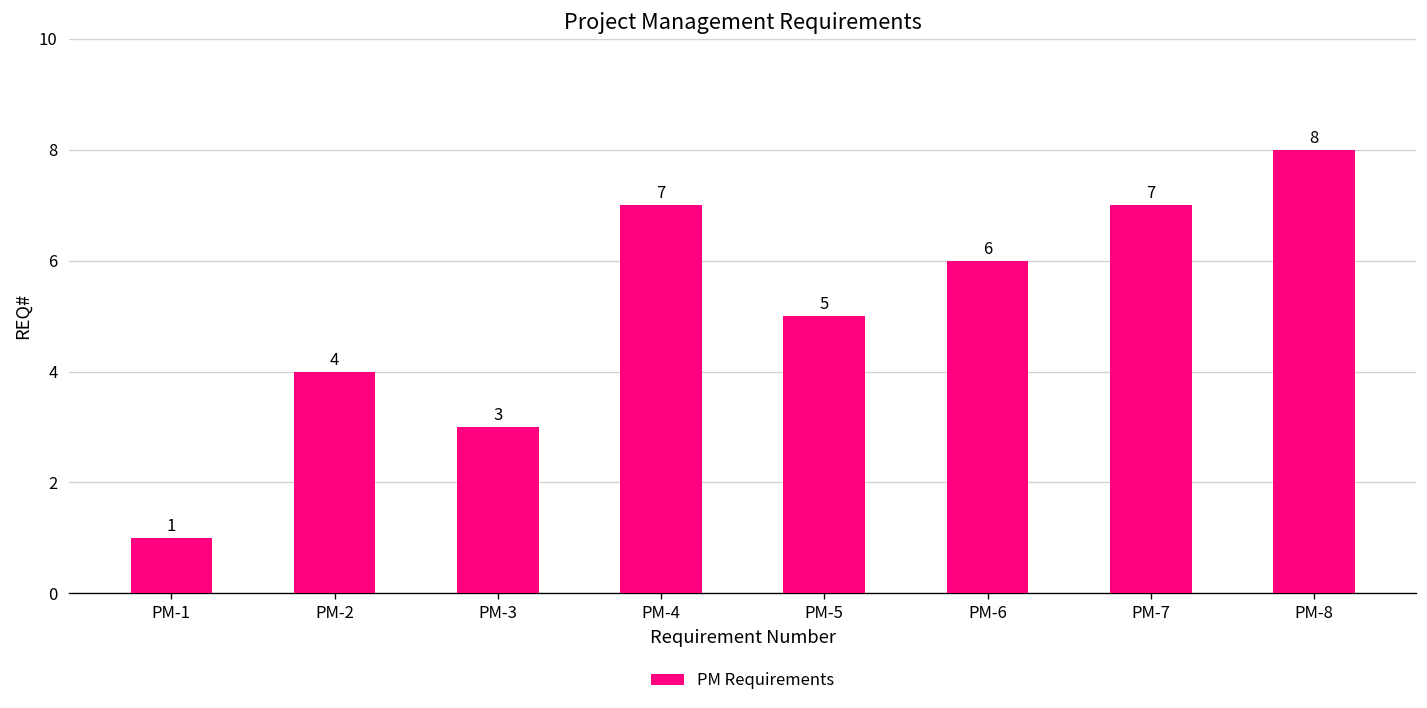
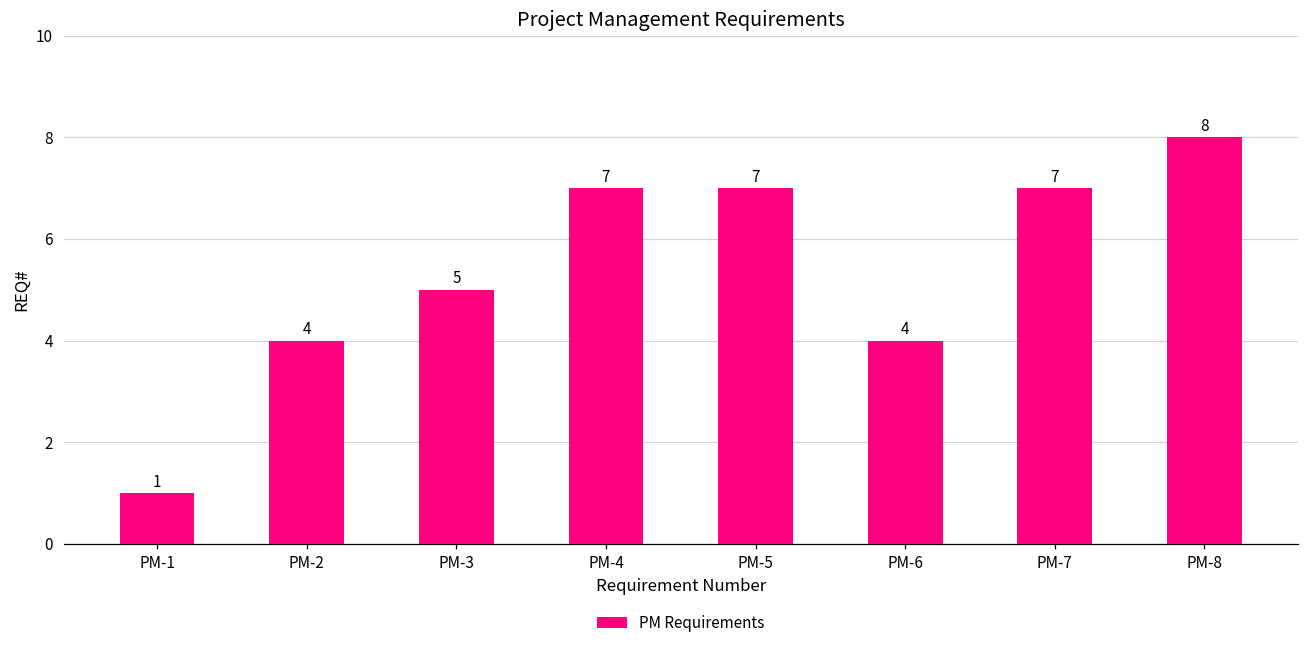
PM-3: 3 -> 5
PM-5: 5 -> 7
PM-6: 6 -> 4
